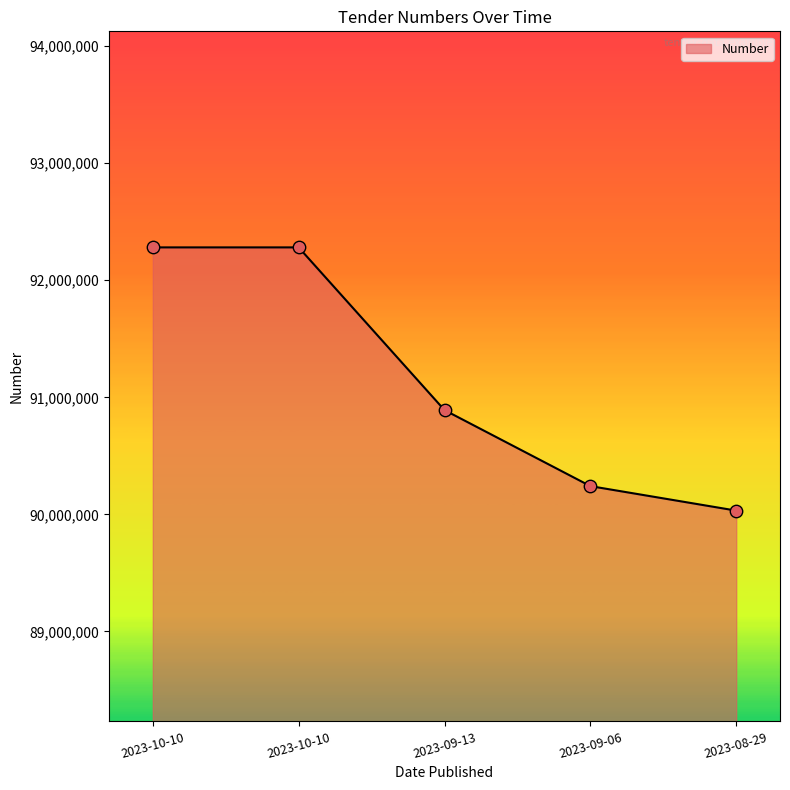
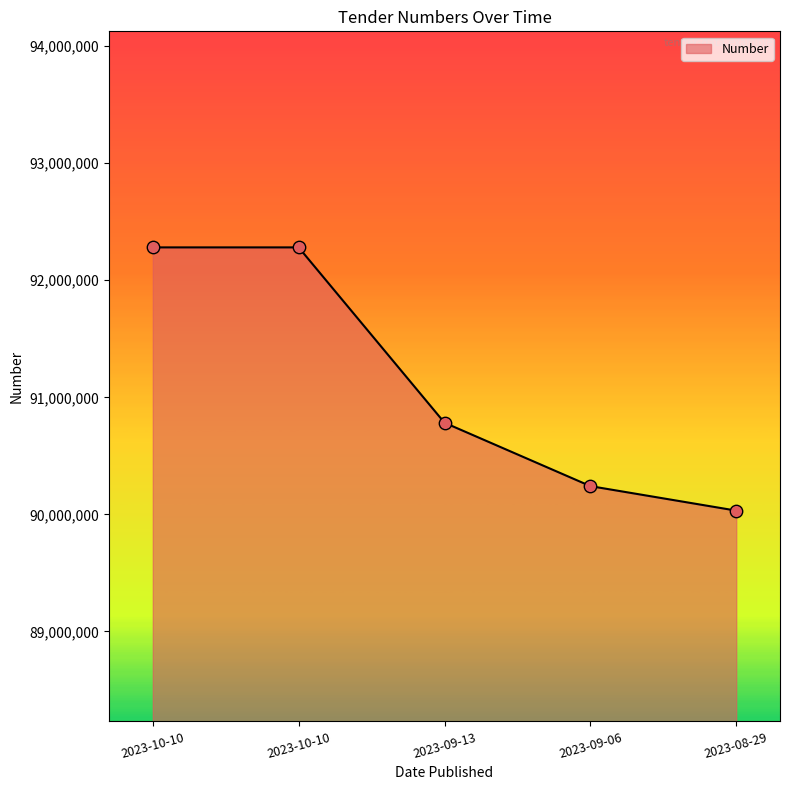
2023-09-13: 90,890,000 -> 90,780,000
